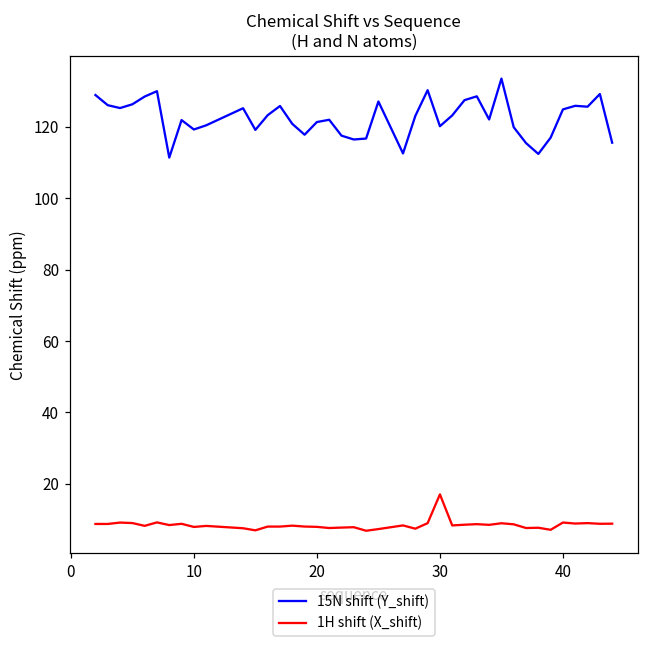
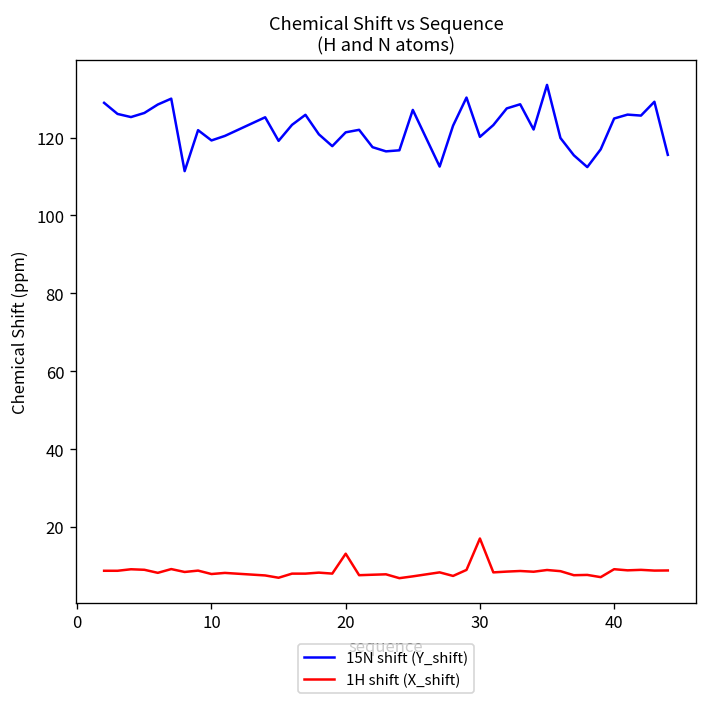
1H shift (X_shift), 20: 8 -> 13
